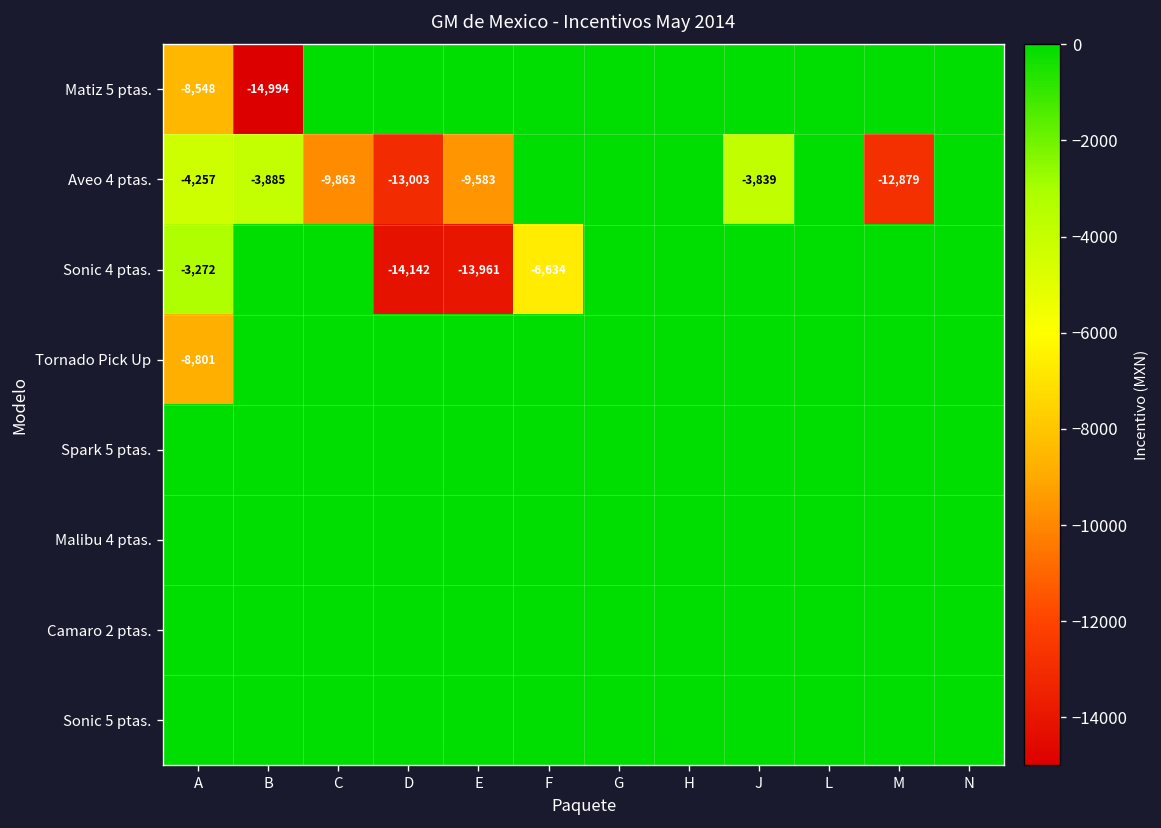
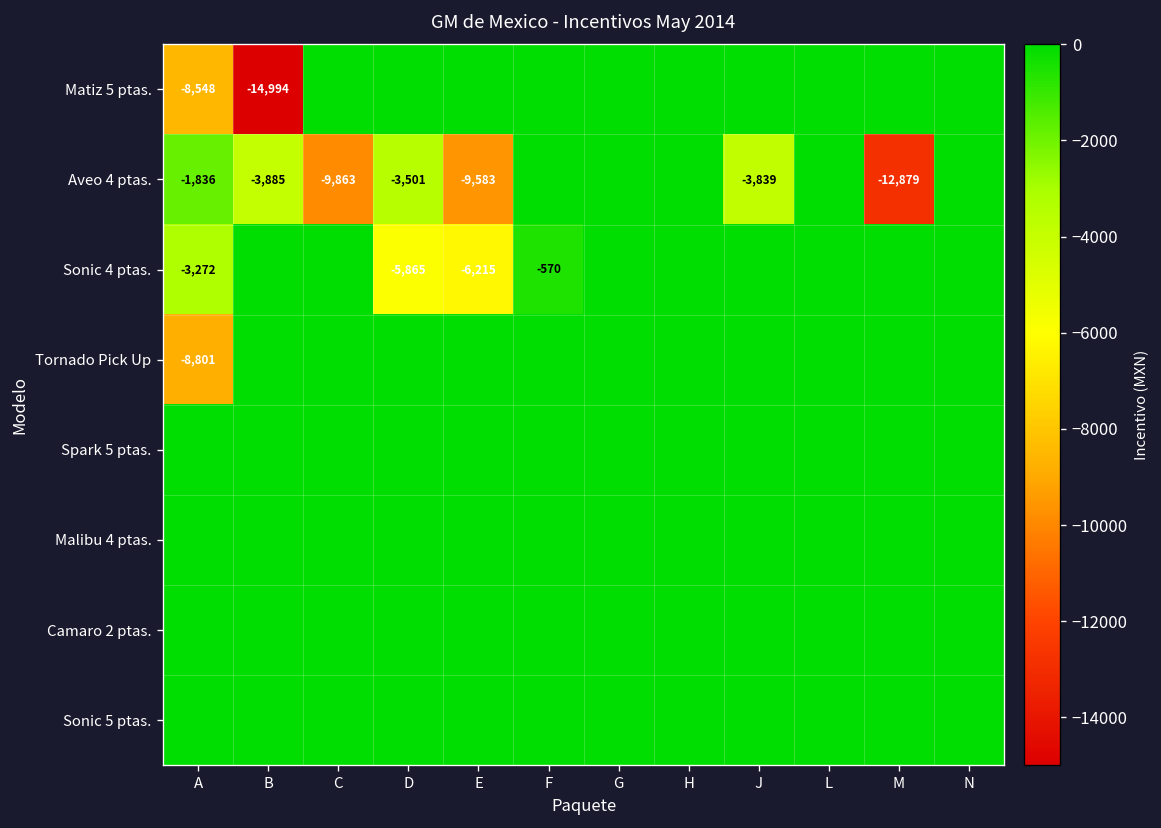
Aveo 4 ptas., A: -4,257 -> -1,836
Aveo 4 ptas., D: -13,003 -> -3,501
Sonic 4 ptas., D: -14,142 -> -5,865
Sonic 4 ptas., E: -13,961 -> -6,215
Sonic 4 ptas., F: -6,634 -> -570
